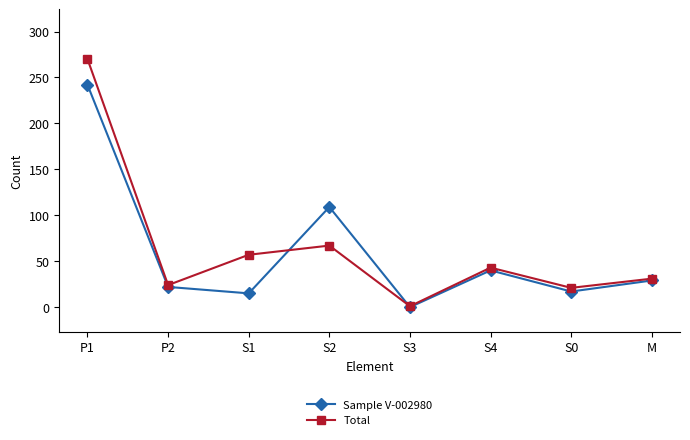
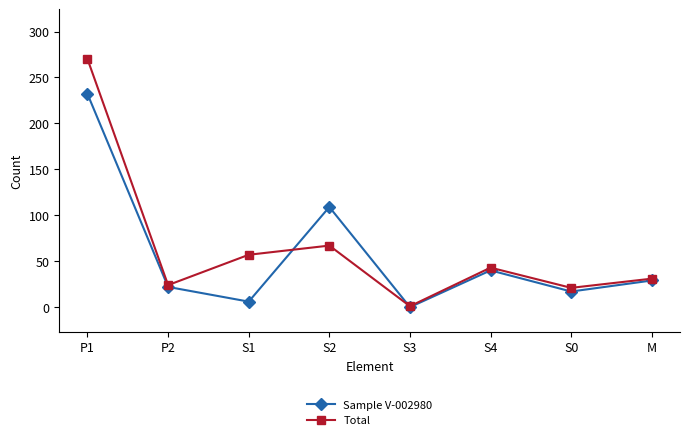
Sample V-002980, P1: 240 -> 230
Sample V-002980, S1: 20 -> 10
